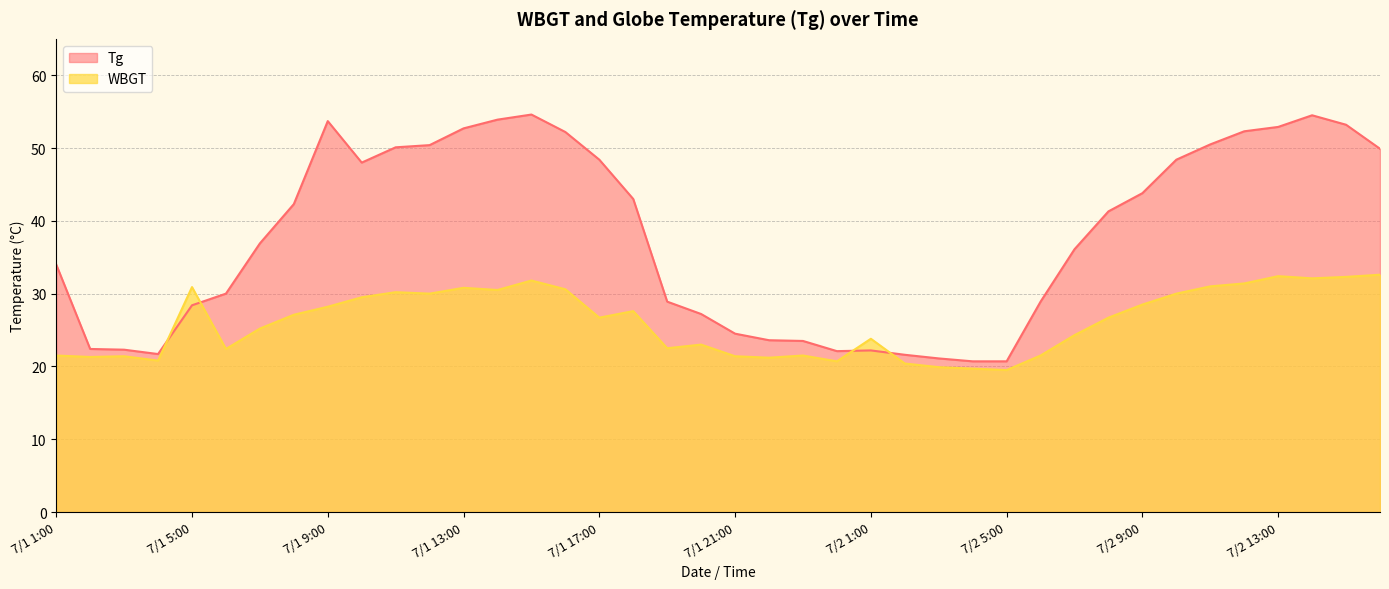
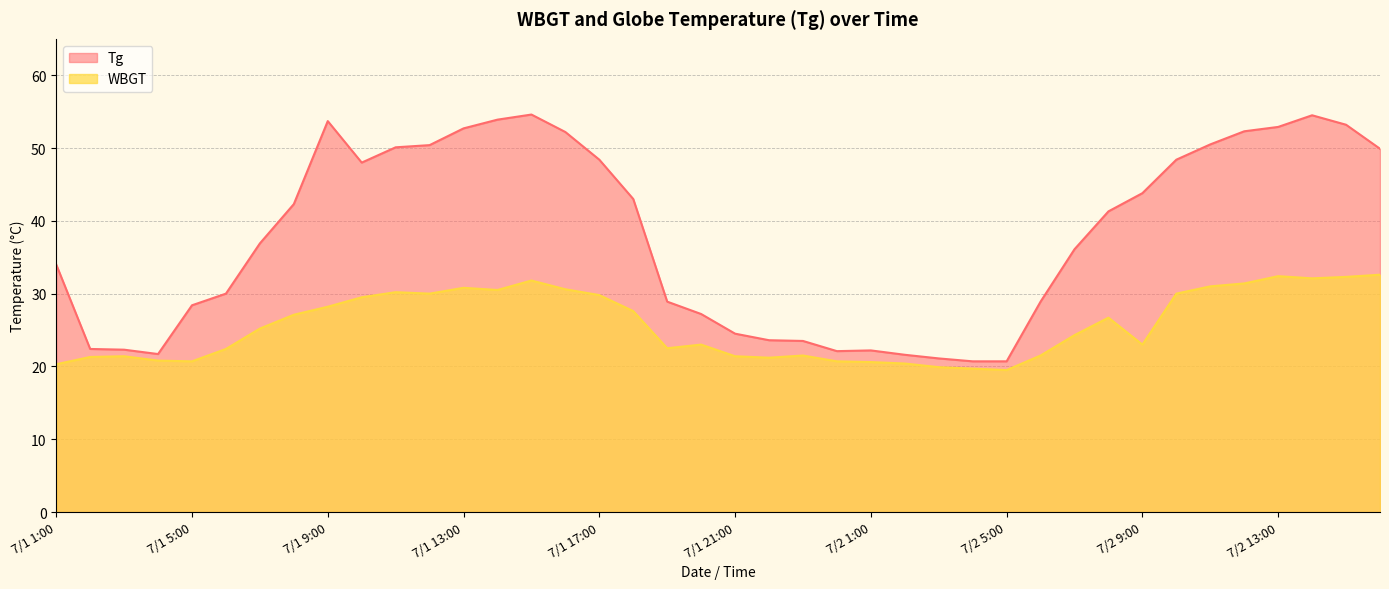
WBGT, 7/1 1:00: 22 -> 20
WBGT, 7/1 5:00: 31 -> 21
WBGT, 7/1 17:00: 27 -> 30
WBGT, 7/2 1:00: 24 -> 21
WBGT, 7/2 9:00: 29 -> 23
